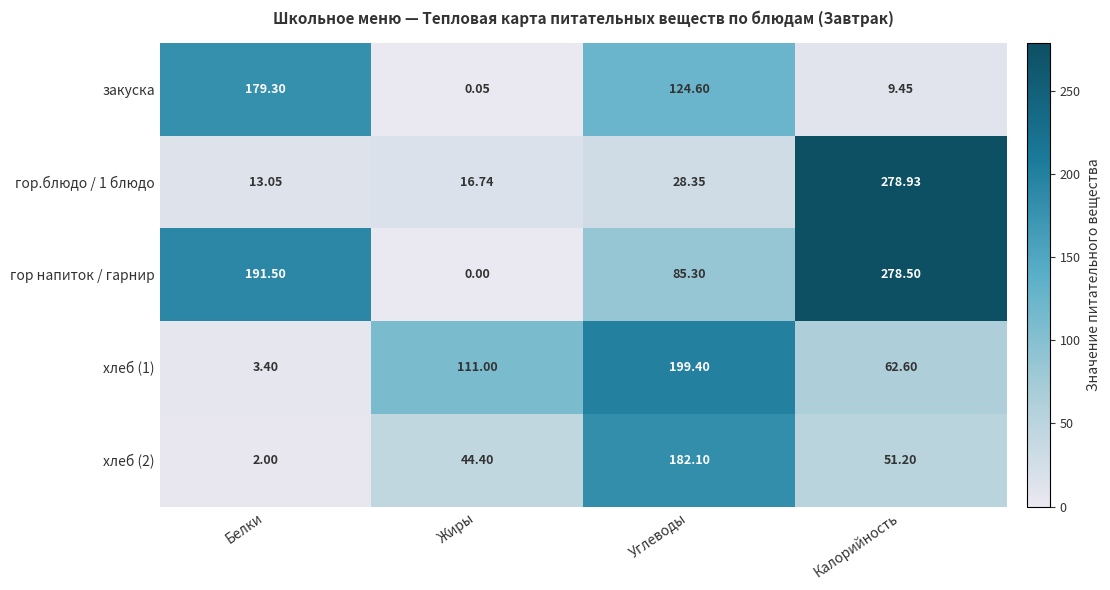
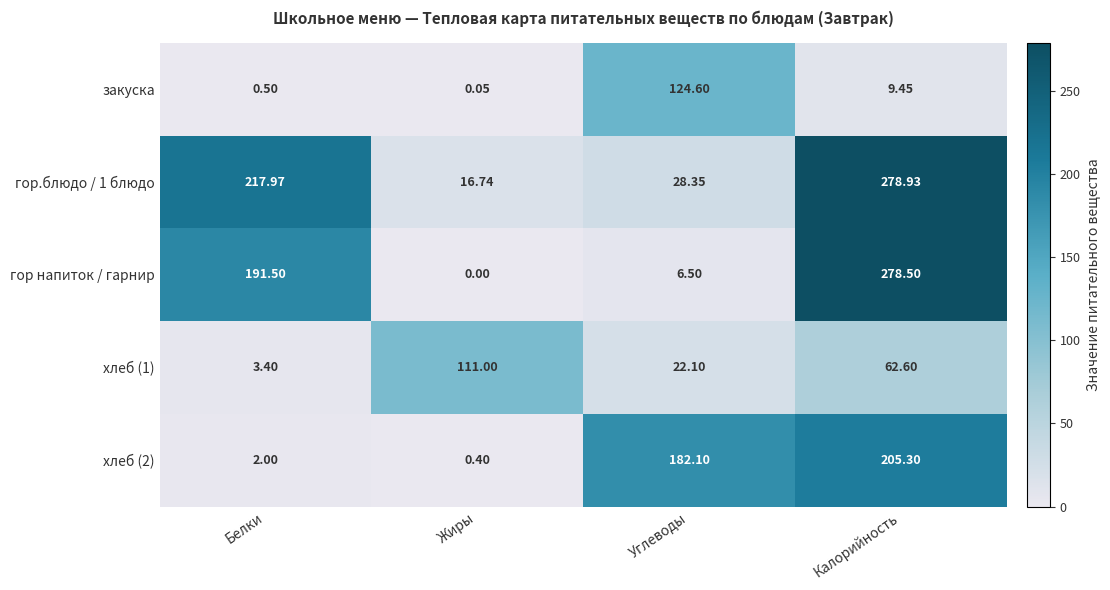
закуска, Белки: 179.30 -> 0.50
гор.блюдо / 1 блюдо, Белки: 13.05 -> 217.97
гор напиток / гарнир, Углеводы: 85.30 -> 6.50
хлеб (1), Углеводы: 199.40 -> 22.10
хлеб (2), Жиры: 44.40 -> 0.40
хлеб (2), Калорийность: 51.20 -> 205.30
